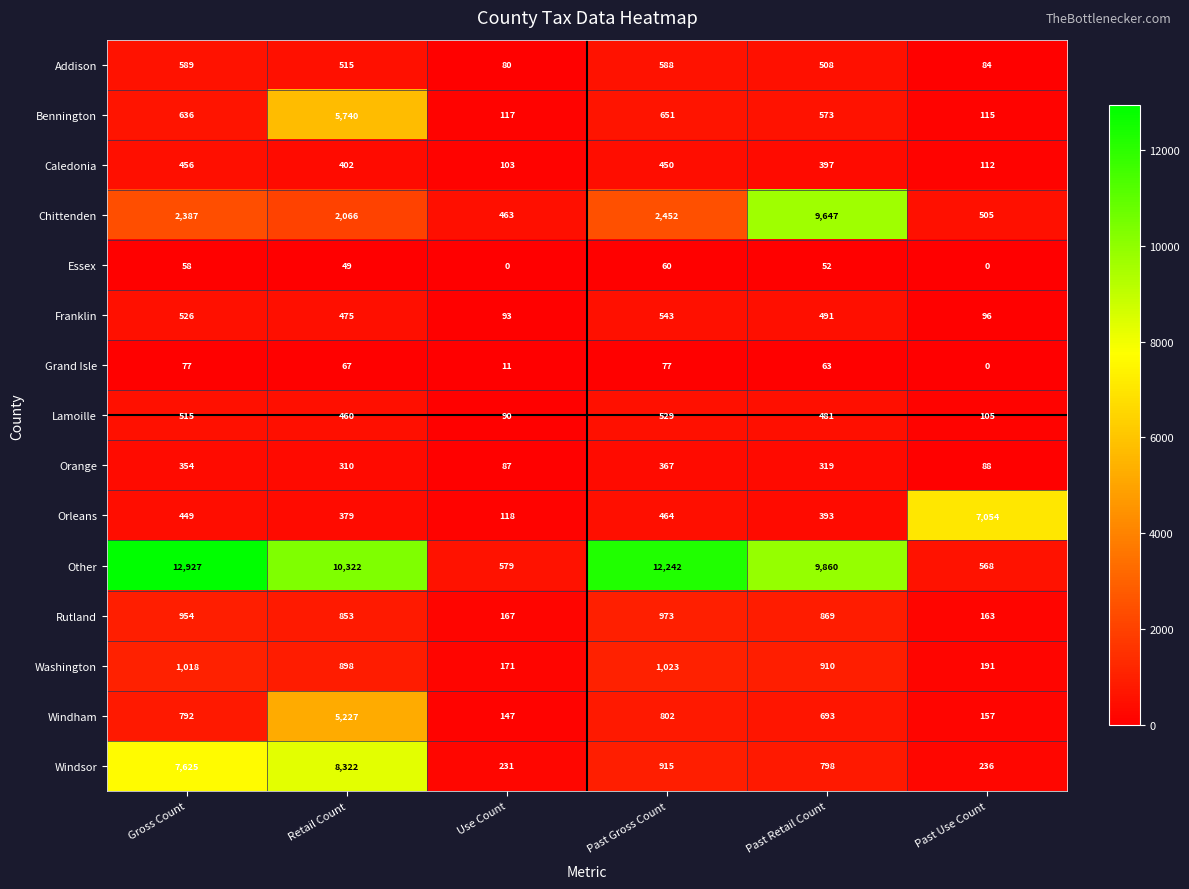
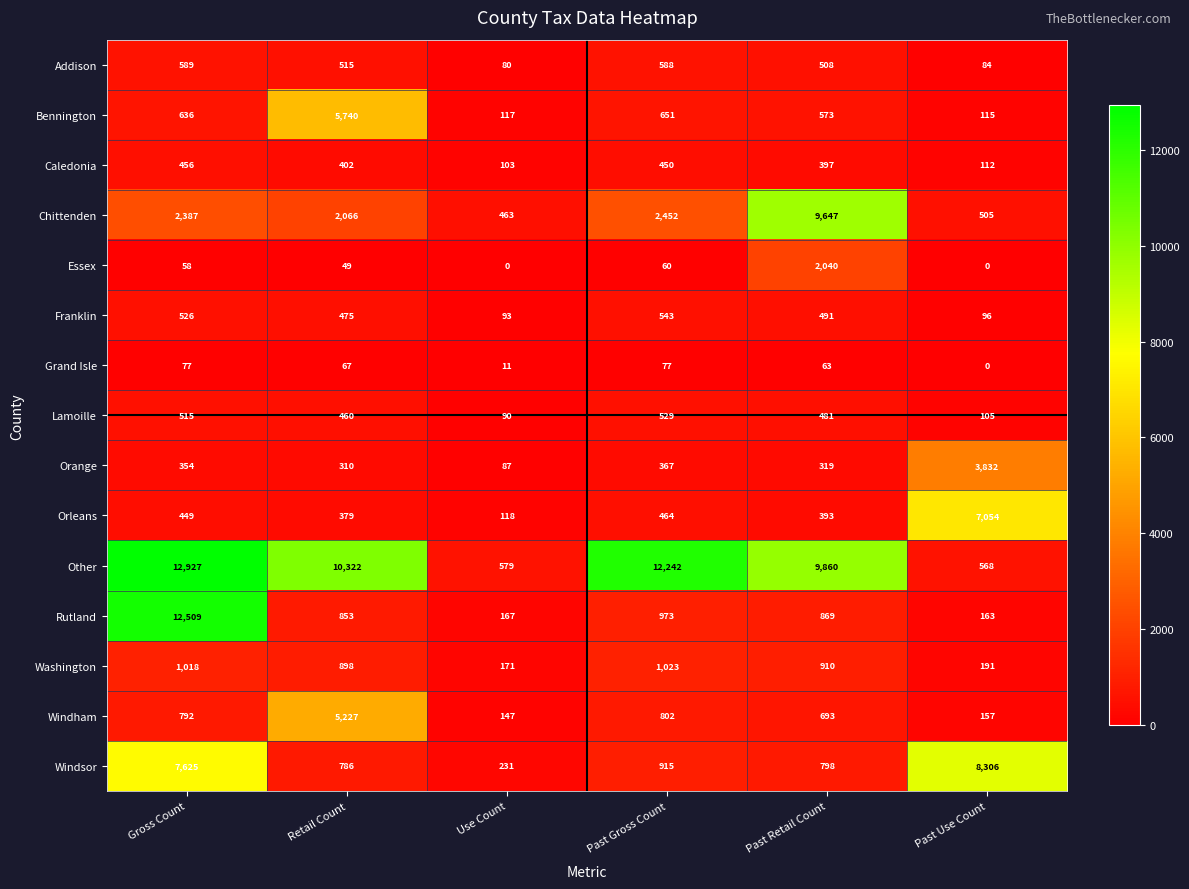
Essex, Past Retail Count: 52 -> 2,040
Orange, Past Use Count: 88 -> 3,832
Rutland, Gross Count: 954 -> 12,509
Windsor, Retail Count: 8,322 -> 786
Windsor, Past Use Count: 236 -> 8,306
